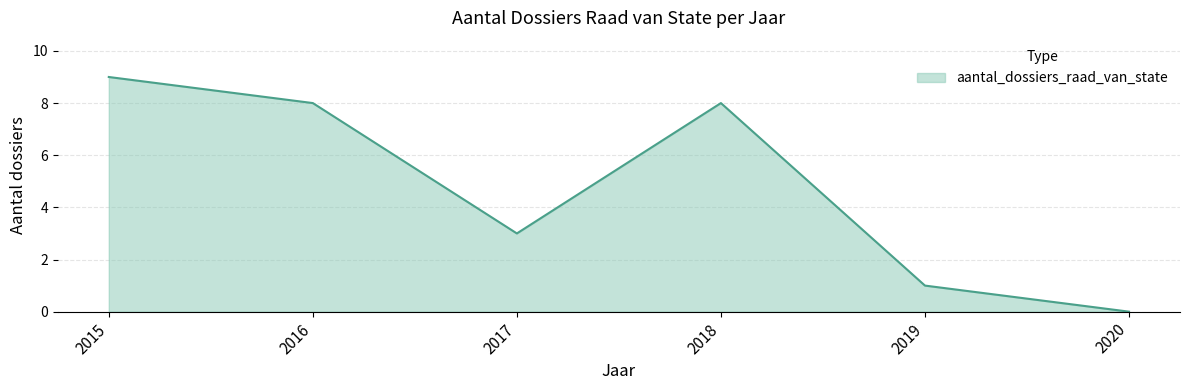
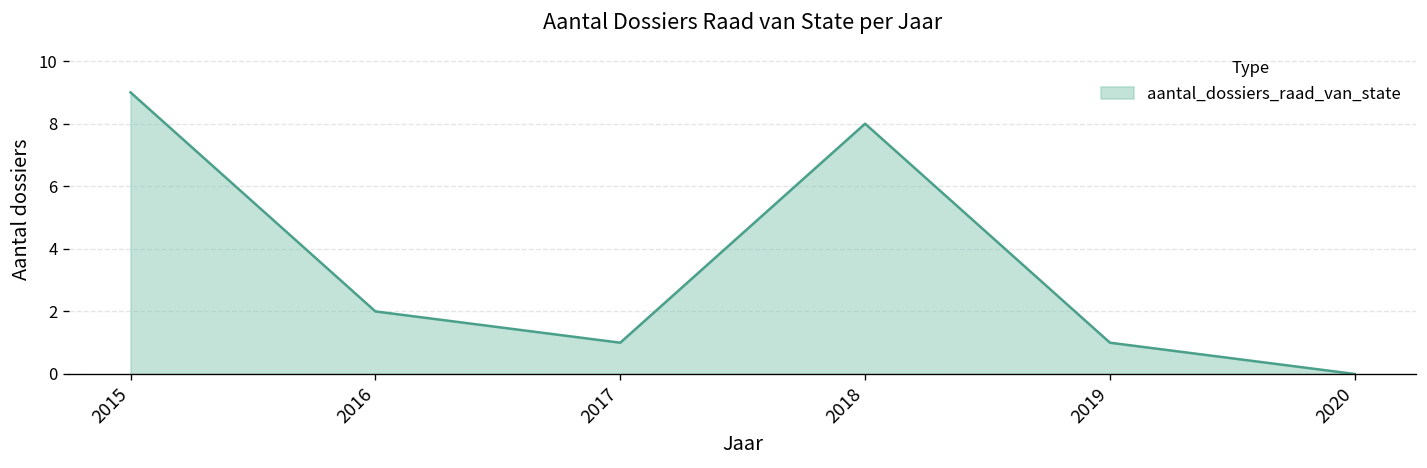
2016: 8 -> 2
2017: 3 -> 1
